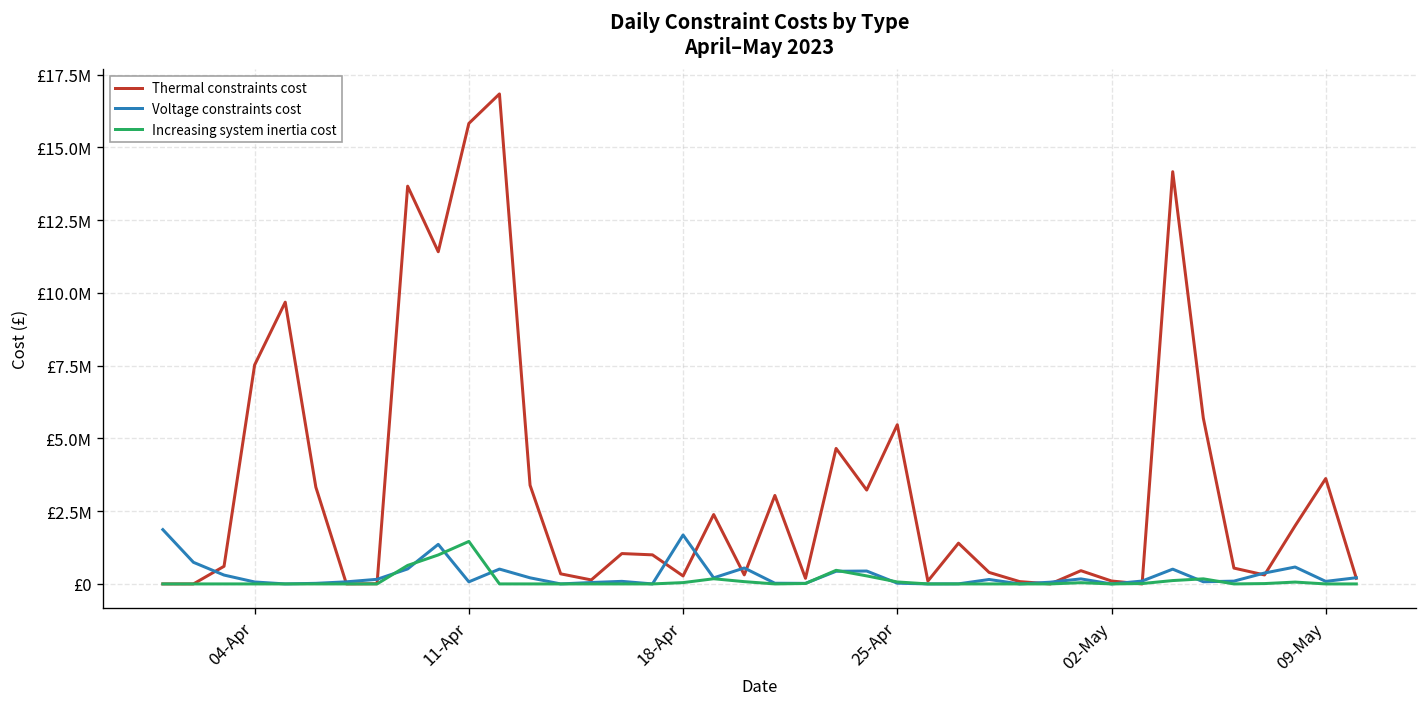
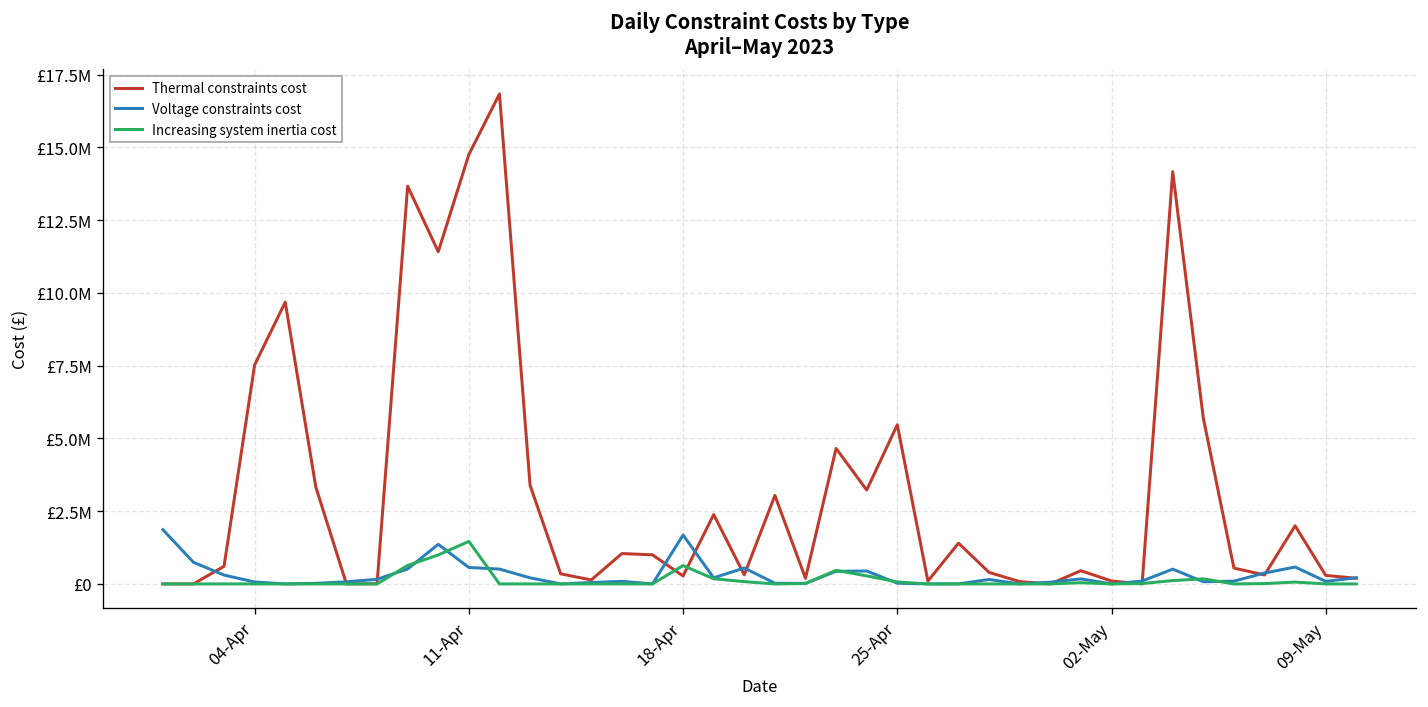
Thermal constraints cost, 11-Apr: £15800000 -> £14800000
Voltage constraints cost, 11-Apr: £100000 -> £600000
Increasing system inertia cost, 18-Apr: £0 -> £600000
Thermal constraints cost, 09-May: £3600000 -> £300000
